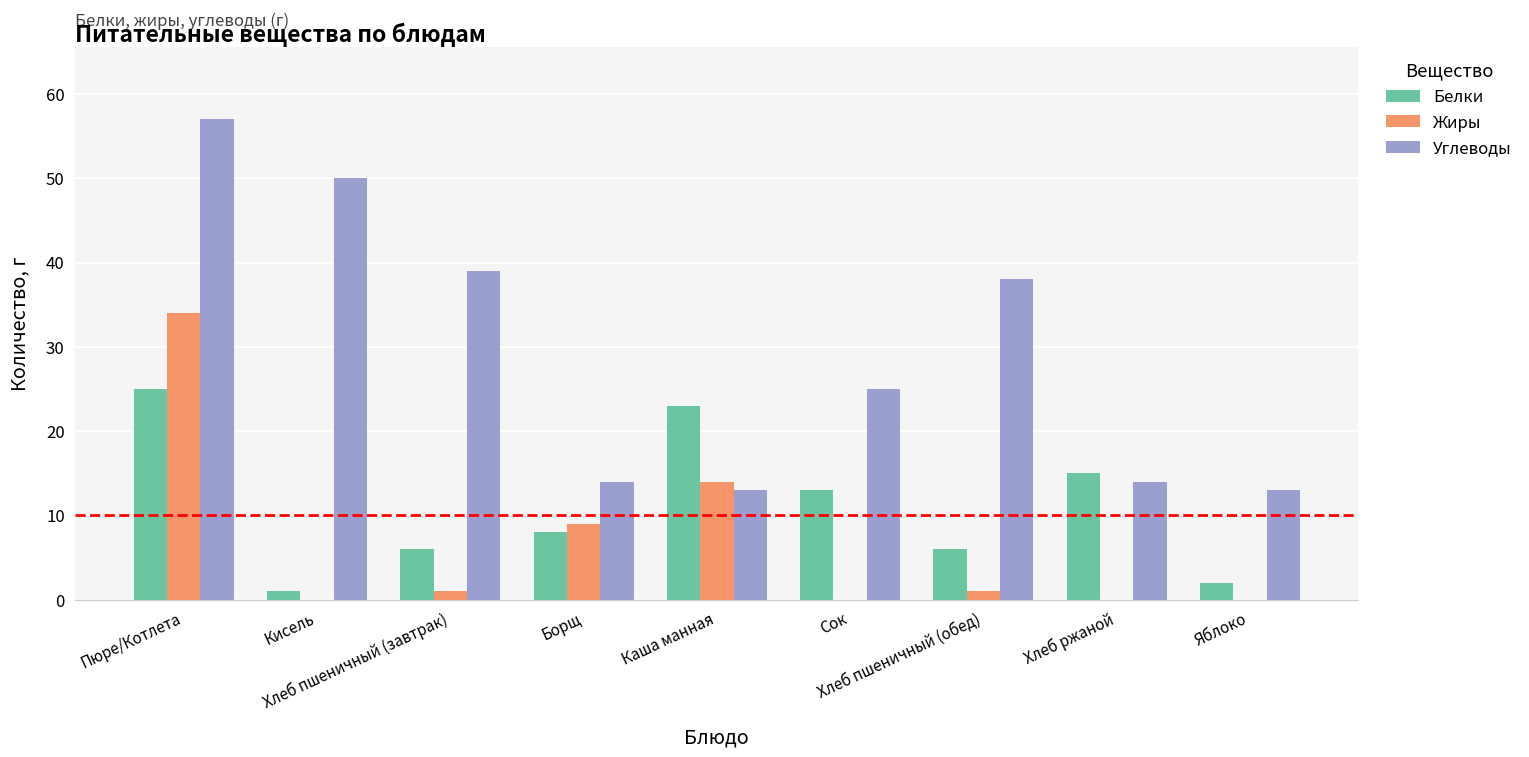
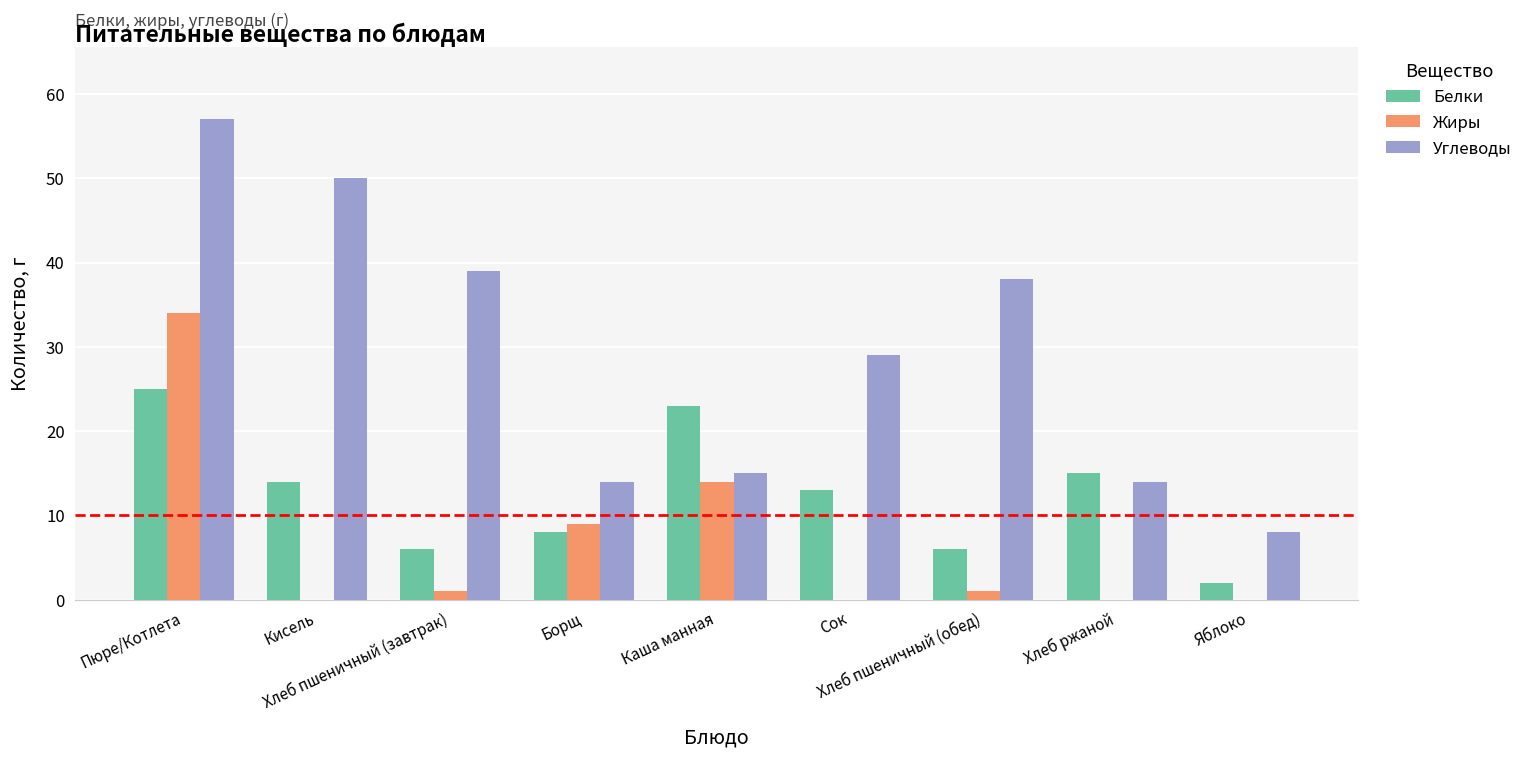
Белки, Кисель: 1 -> 14
Углеводы, Каша манная: 13 -> 15
Углеводы, Сок: 25 -> 29
Углеводы, Яблоко: 13 -> 8
